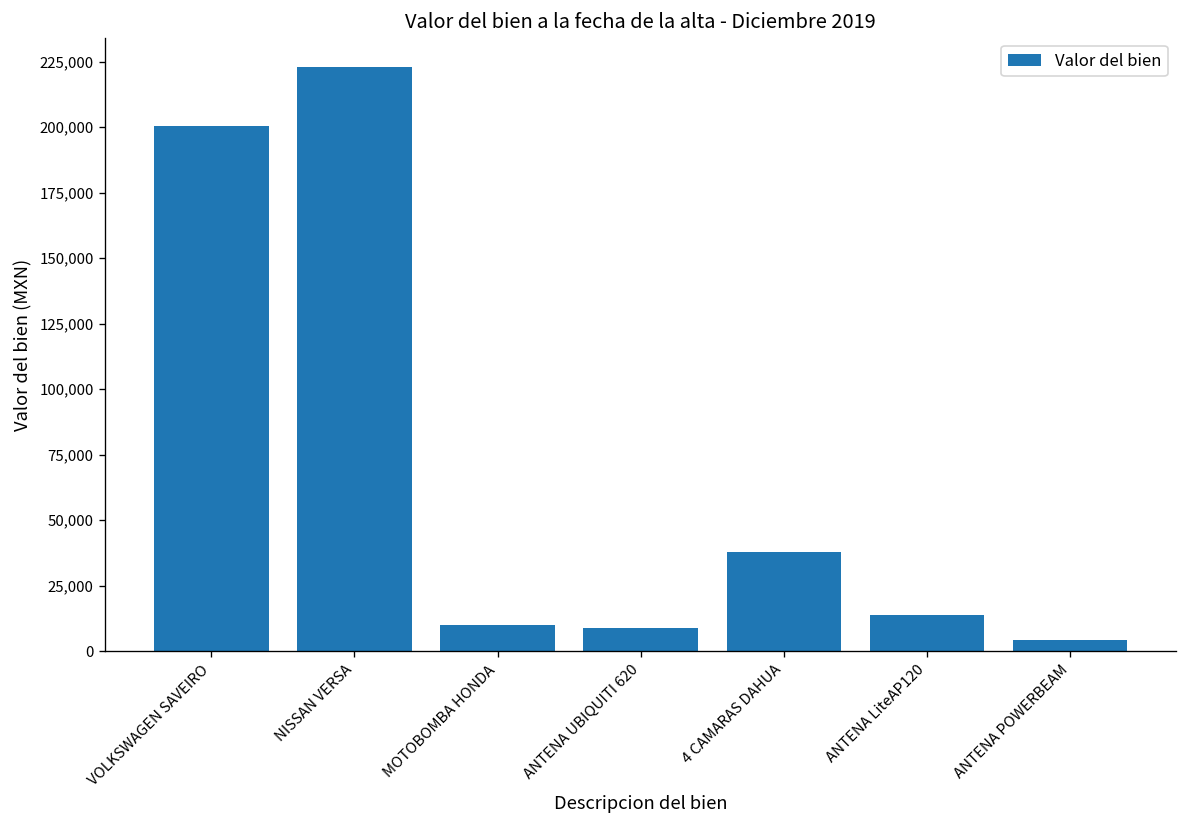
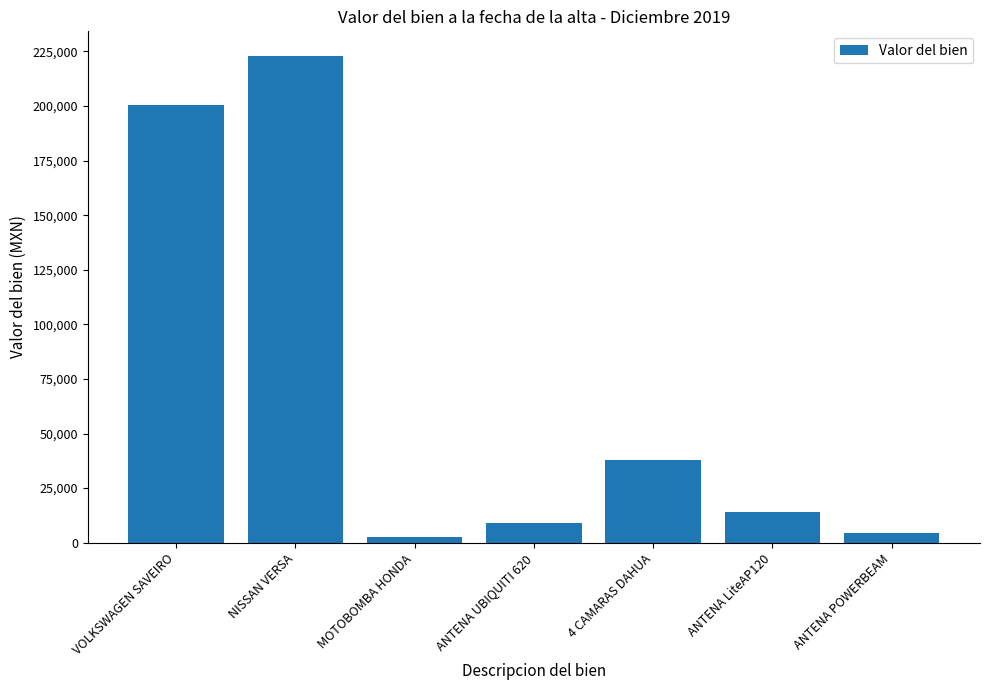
MOTOBOMBA HONDA: 10,000 -> 2,000
